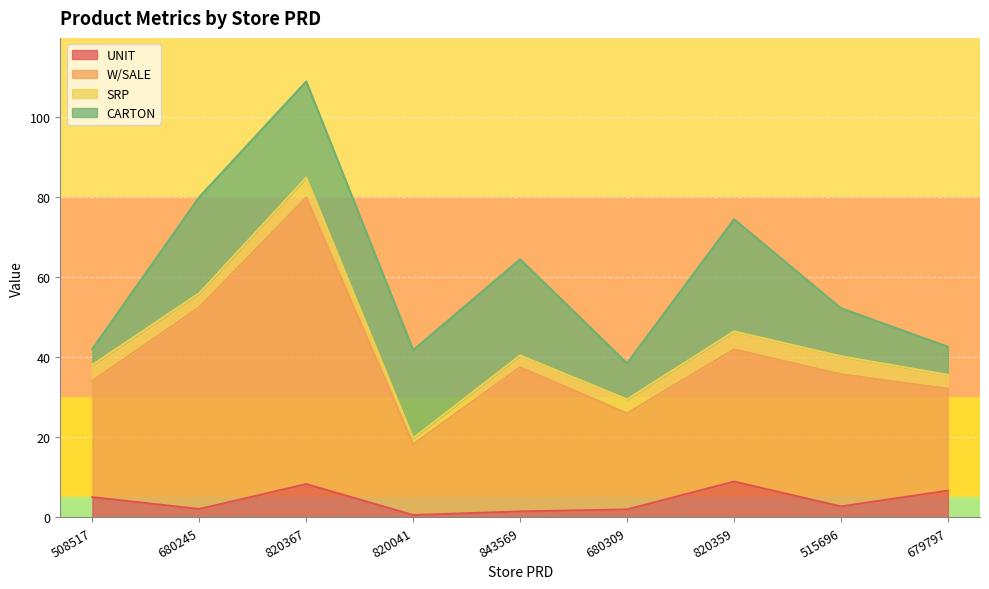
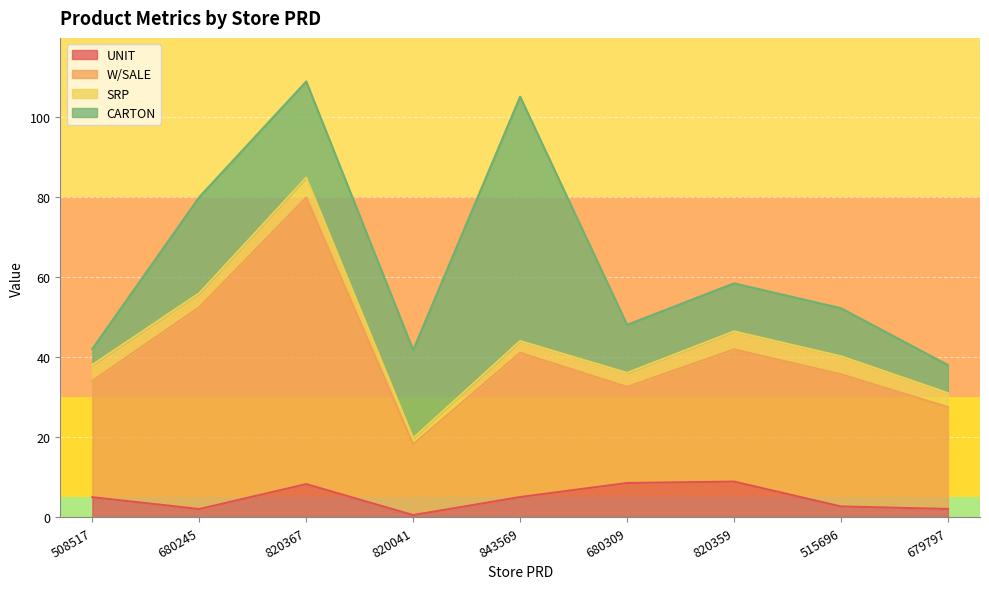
UNIT, 843569: 2 -> 5
CARTON, 843569: 24 -> 61
UNIT, 680309: 2 -> 9
CARTON, 680309: 9 -> 12
CARTON, 820359: 28 -> 12
UNIT, 679797: 7 -> 2
